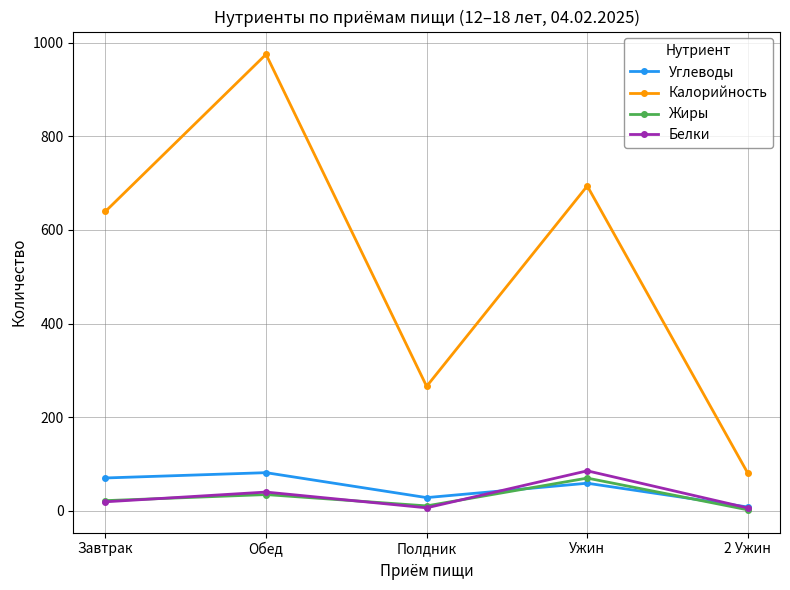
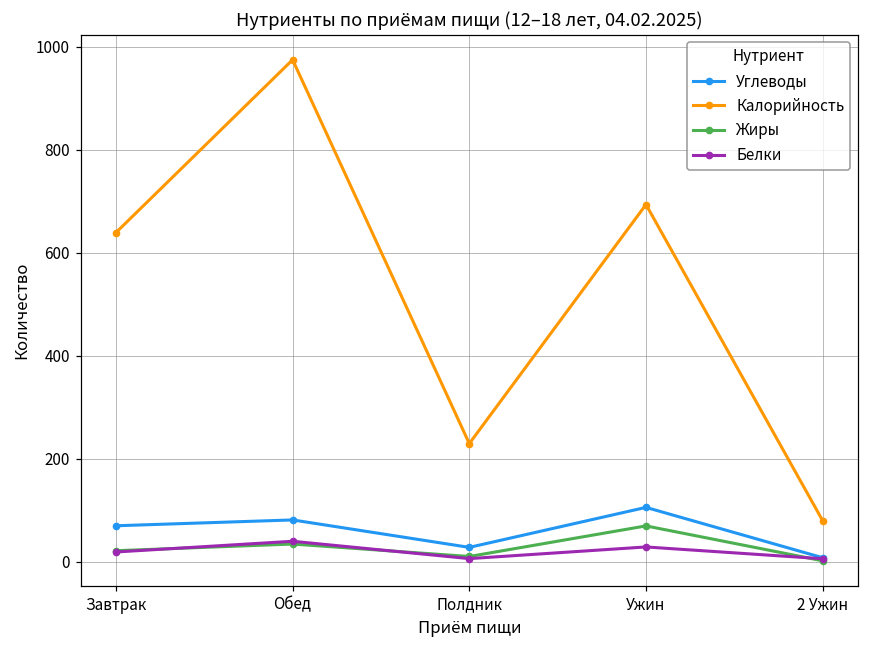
Калорийность, Полдник: 270 -> 230
Углеводы, Ужин: 60 -> 110
Белки, Ужин: 90 -> 30
